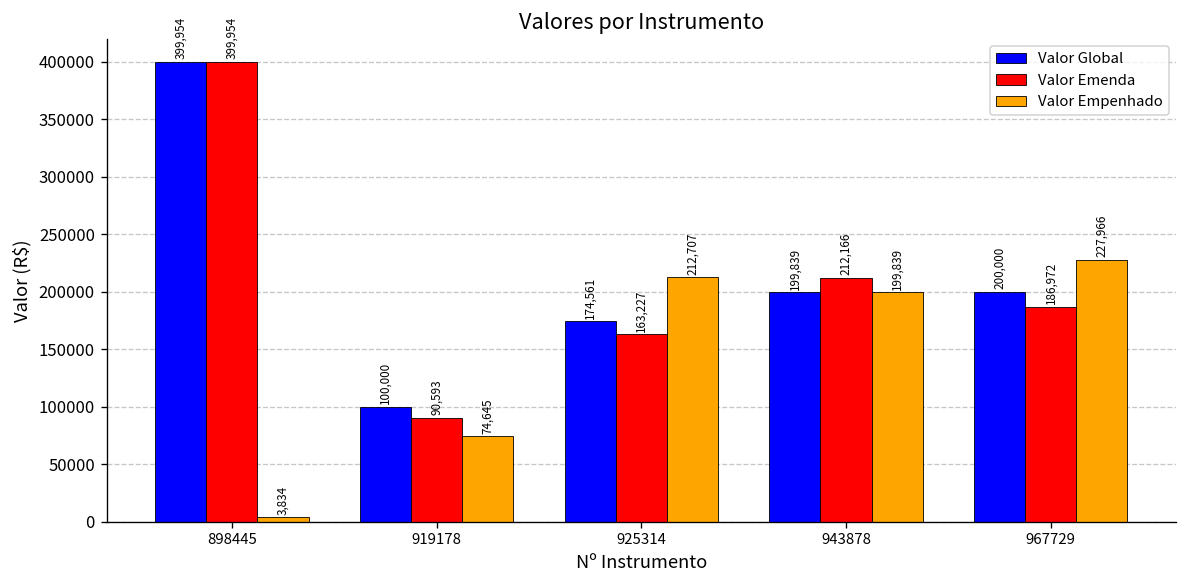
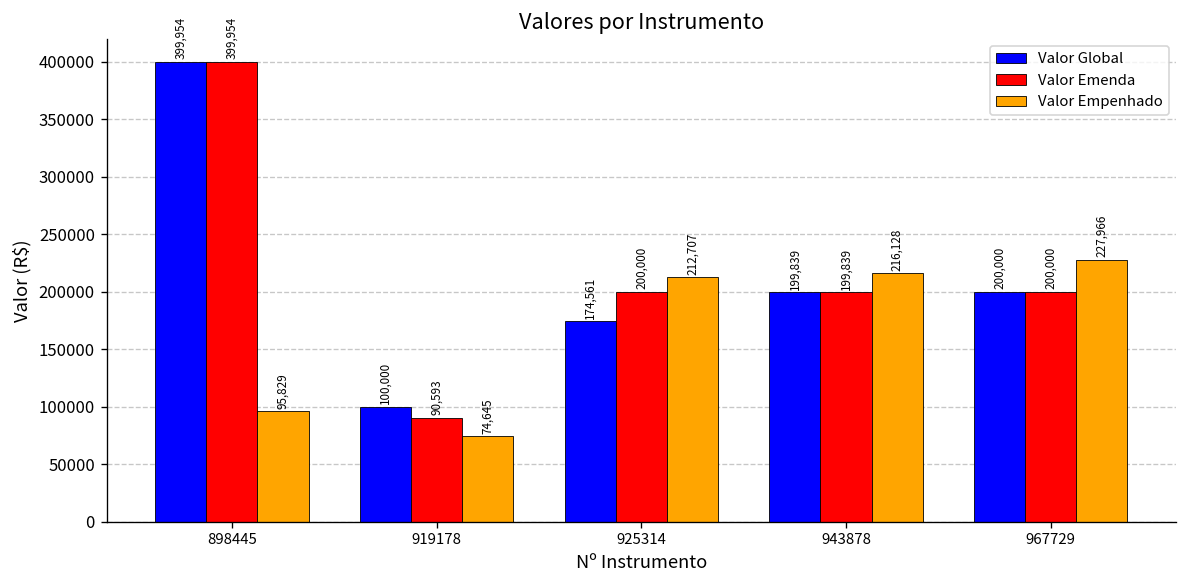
Valor Empenhado, 898445: 3,834 -> 95,829
Valor Emenda, 925314: 163,227 -> 200,000
Valor Emenda, 943878: 212,166 -> 199,839
Valor Empenhado, 943878: 199,839 -> 216,128
Valor Emenda, 967729: 186,972 -> 200,000
